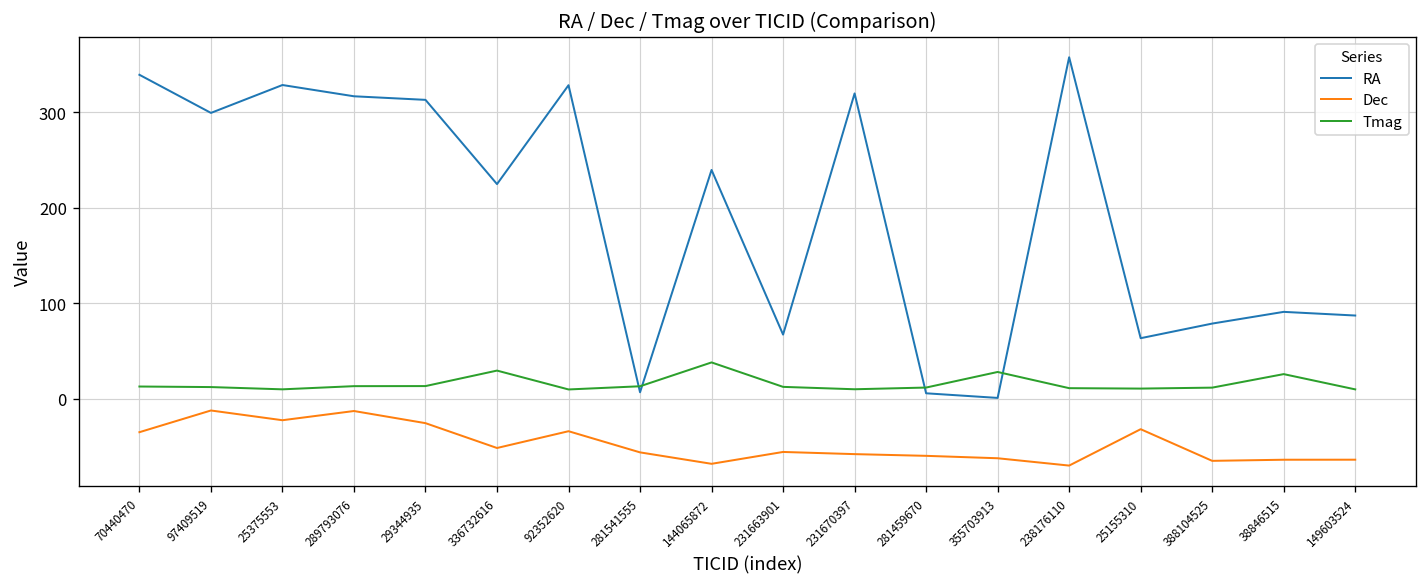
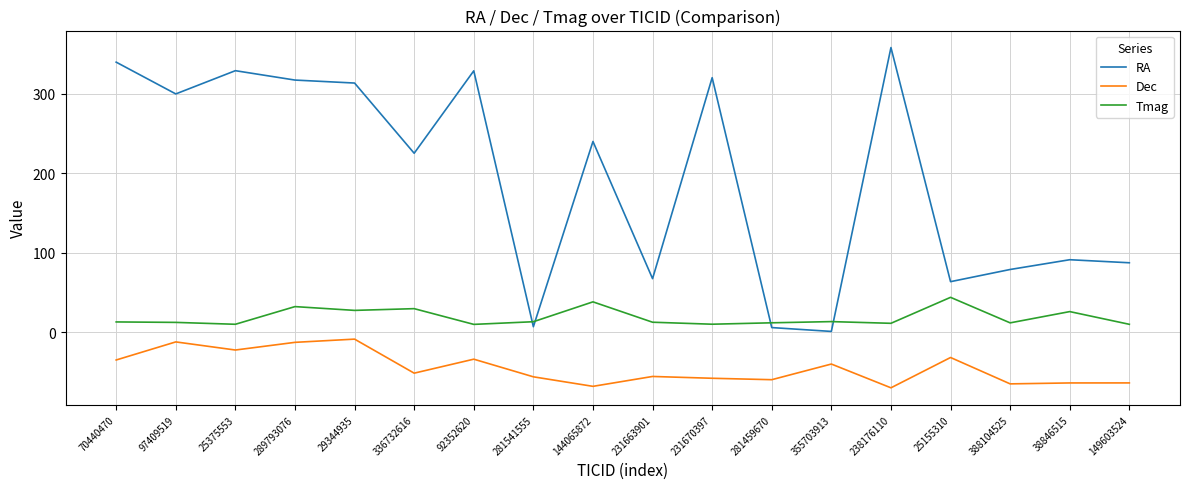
Tmag, 289793076: 10 -> 30
Dec, 29344935: -30 -> -10
Tmag, 29344935: 10 -> 30
Dec, 355703913: -60 -> -40
Tmag, 355703913: 30 -> 10
Tmag, 25155310: 10 -> 40
